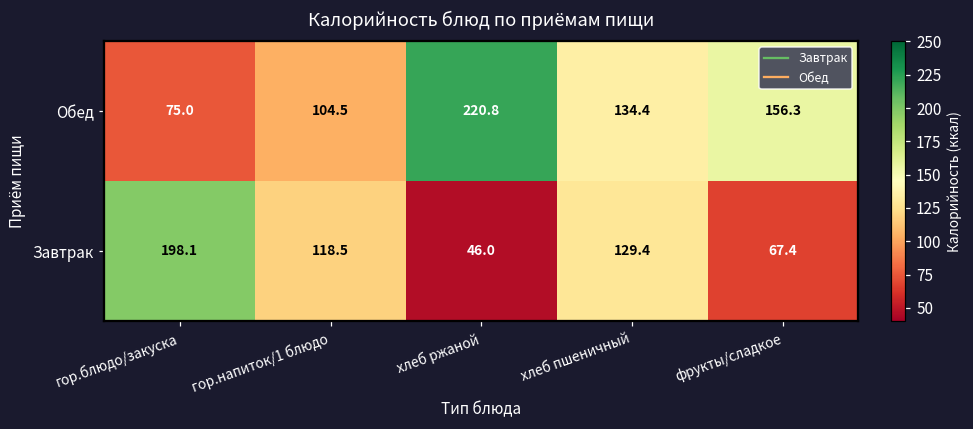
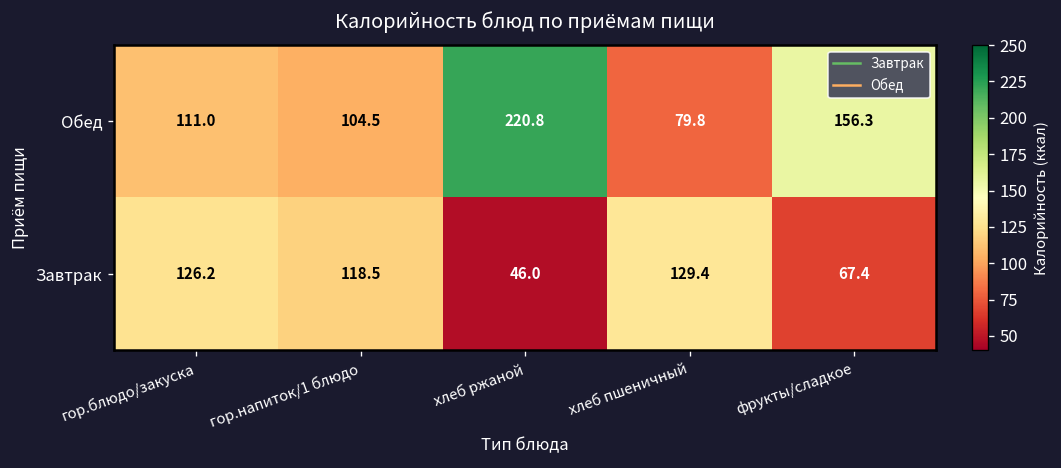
Обед, гор.блюдо/закуска: 75.0 -> 111.0
Обед, хлеб пшеничный: 134.4 -> 79.8
Завтрак, гор.блюдо/закуска: 198.1 -> 126.2
